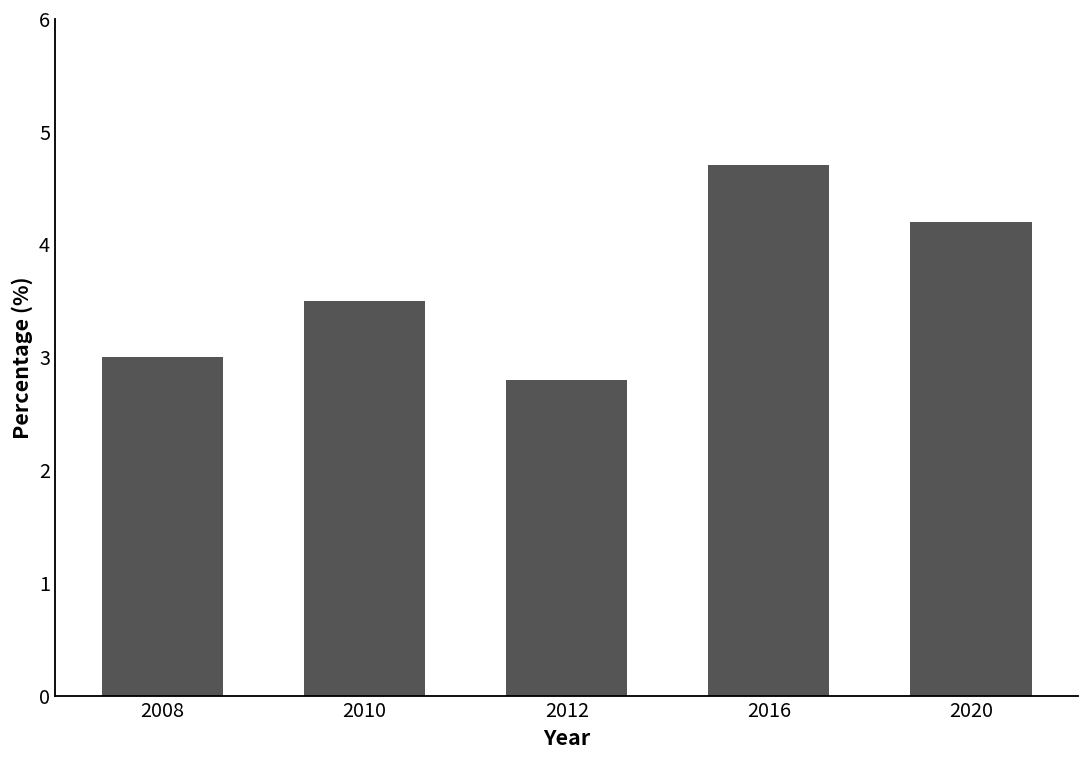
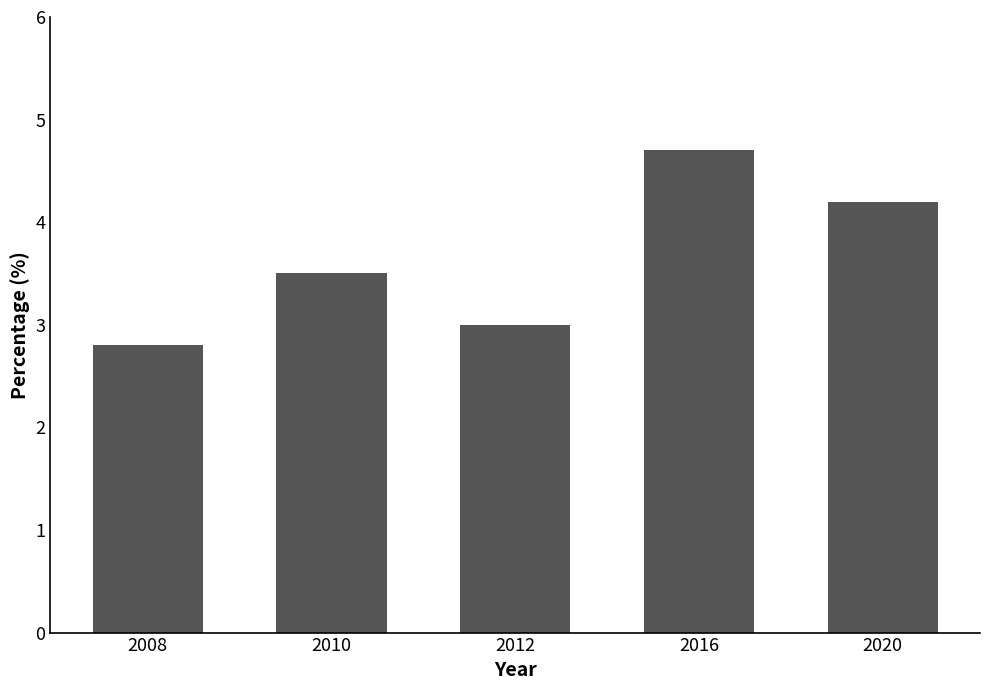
2008: 3.0 -> 2.8
2012: 2.8 -> 3.0
